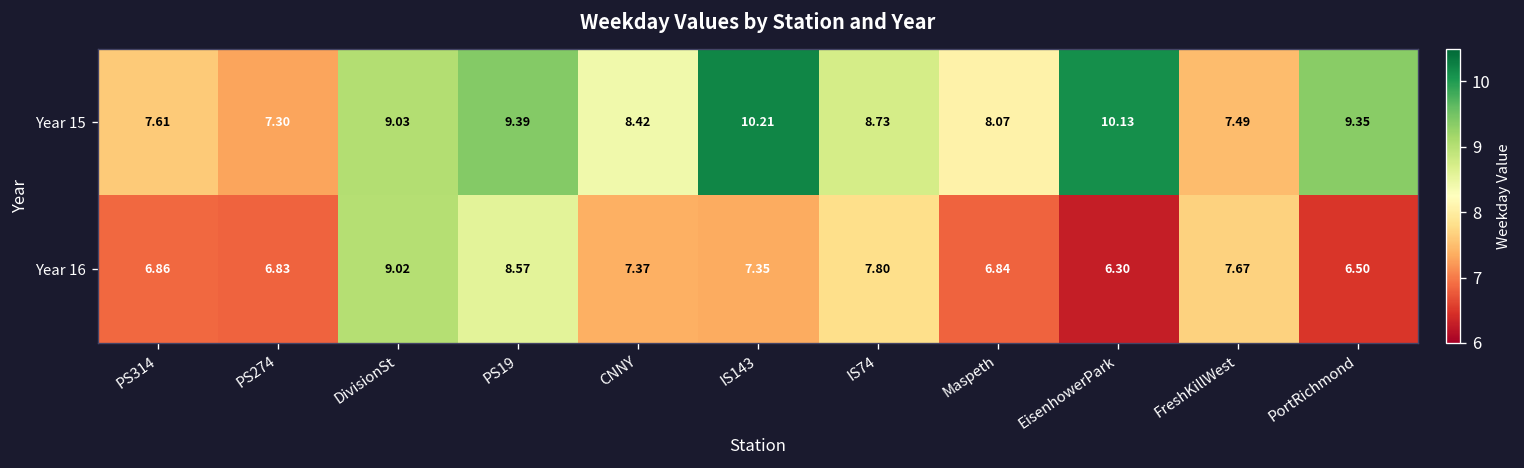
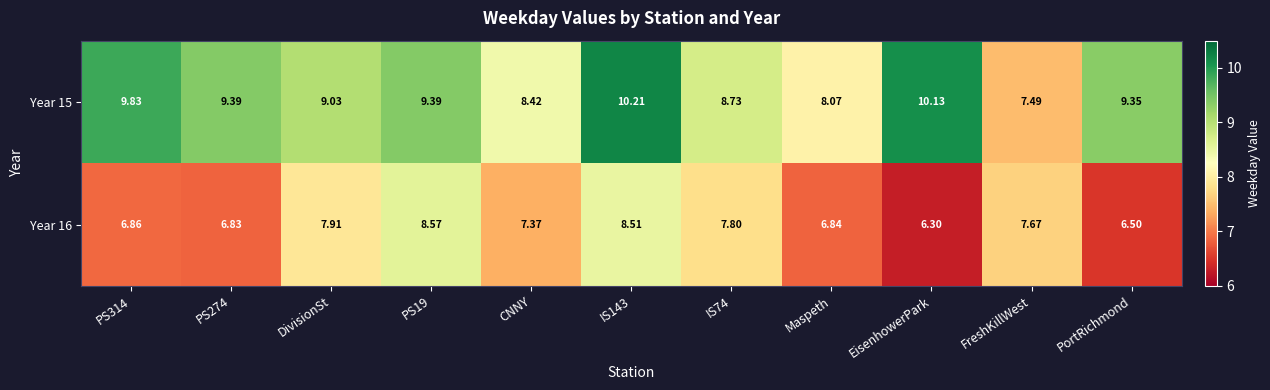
Year 15, PS314: 7.61 -> 9.83
Year 15, PS274: 7.30 -> 9.39
Year 16, DivisionSt: 9.02 -> 7.91
Year 16, IS143: 7.35 -> 8.51
